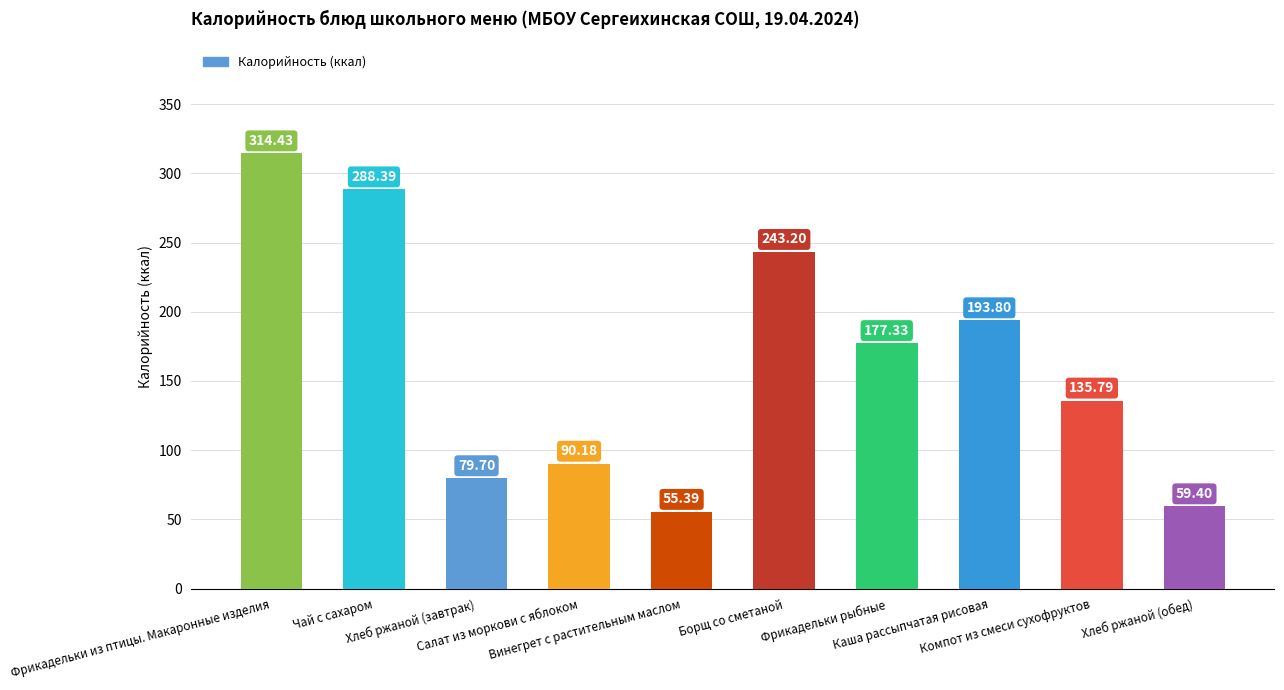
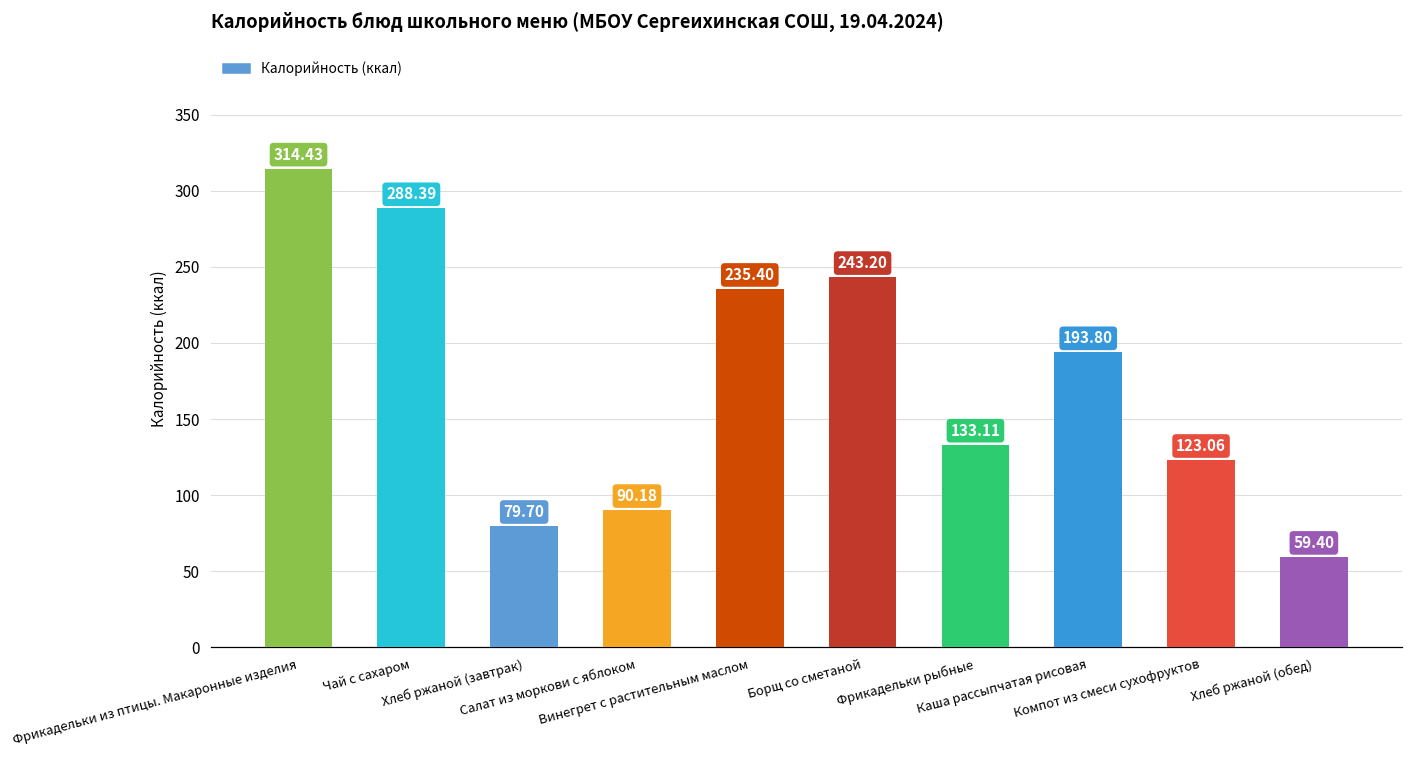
Винегрет с растительным маслом: 55.39 -> 235.40
Фрикадельки рыбные: 177.33 -> 133.11
Компот из смеси сухофруктов: 135.79 -> 123.06
